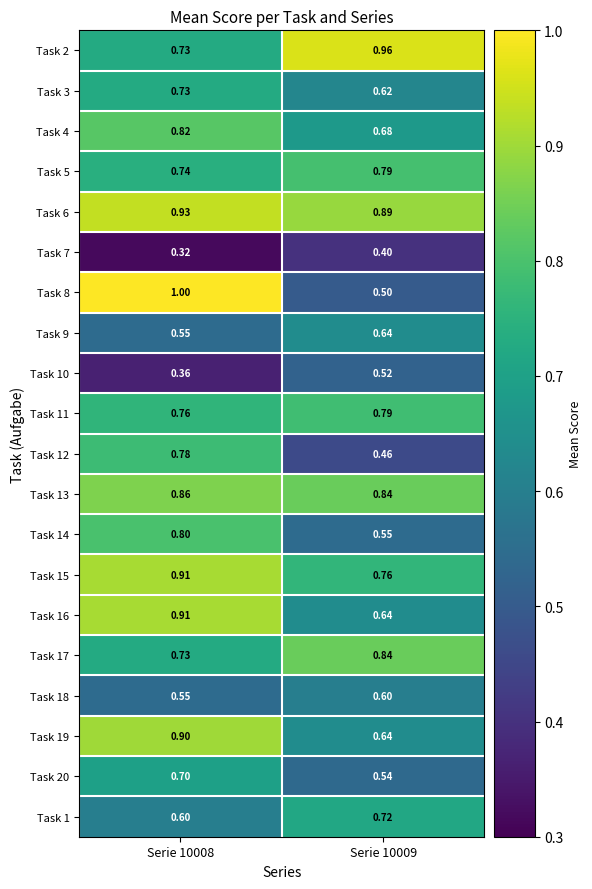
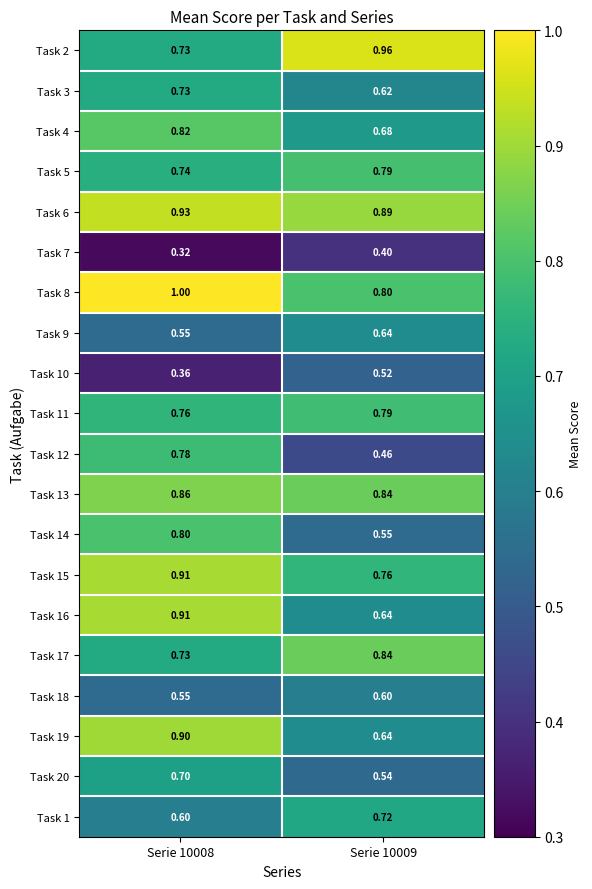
Task 8, Serie 10009: 0.50 -> 0.80
